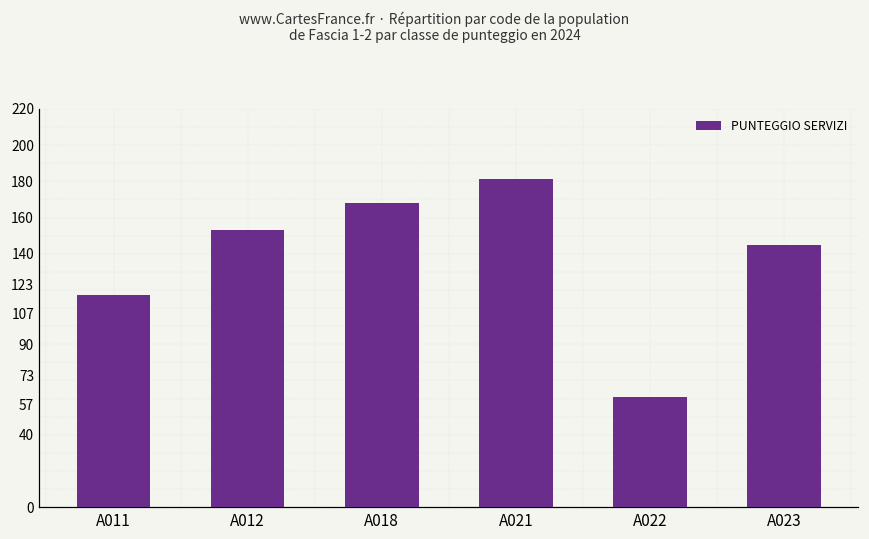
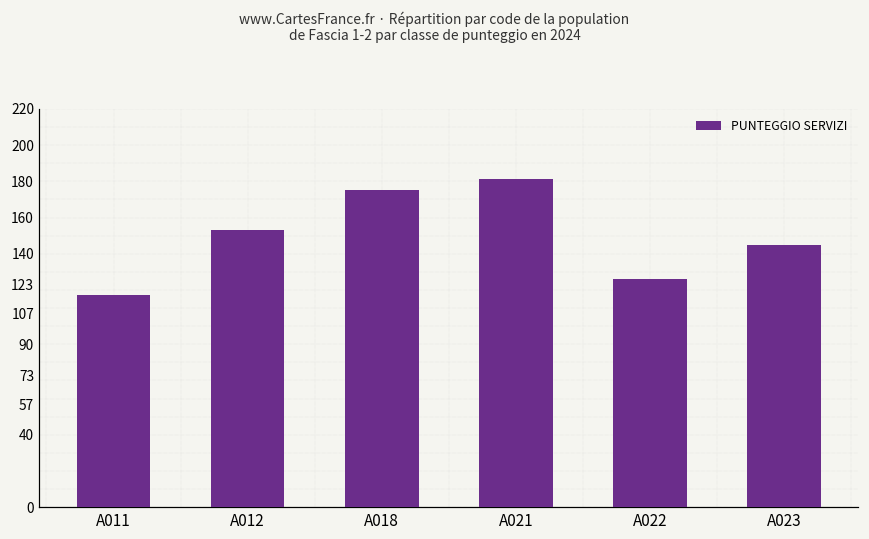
A018: 168 -> 175
A022: 61 -> 126
